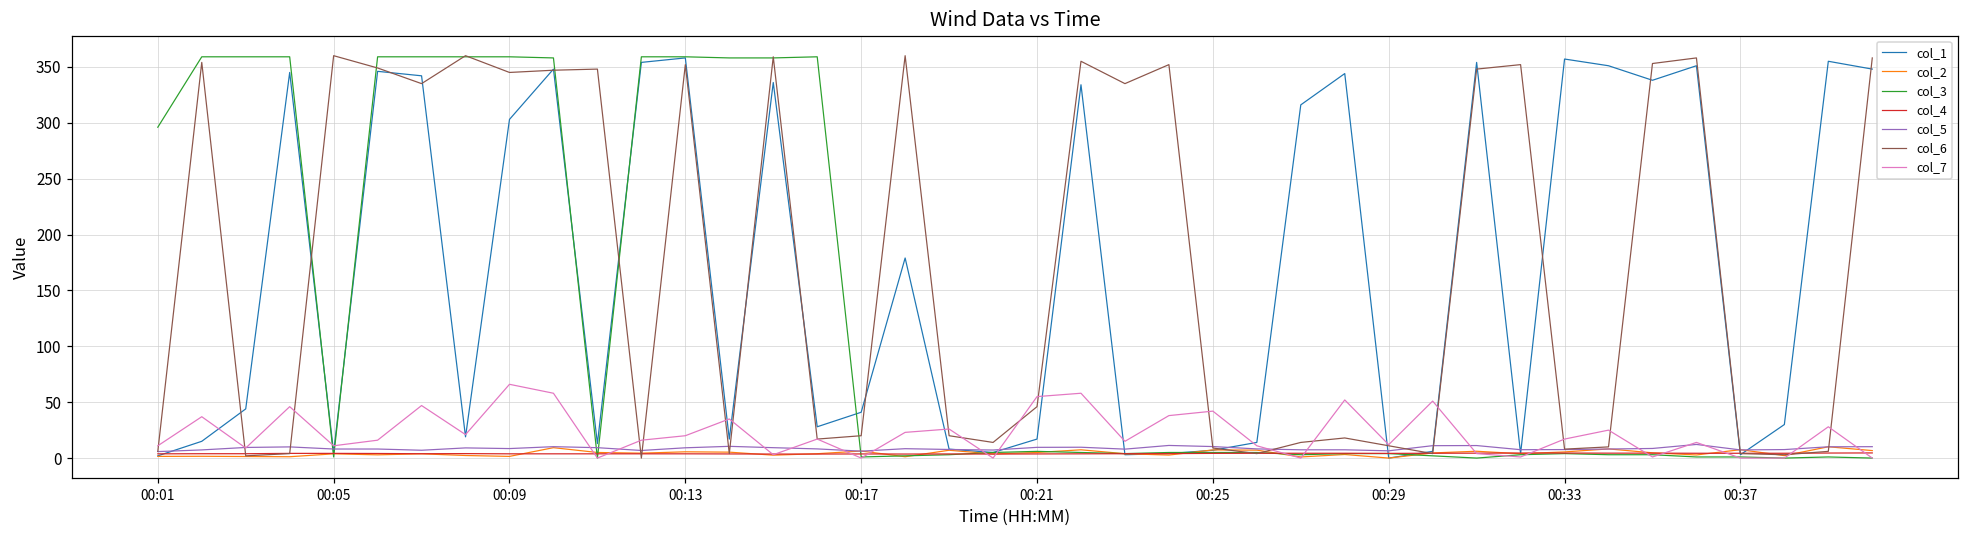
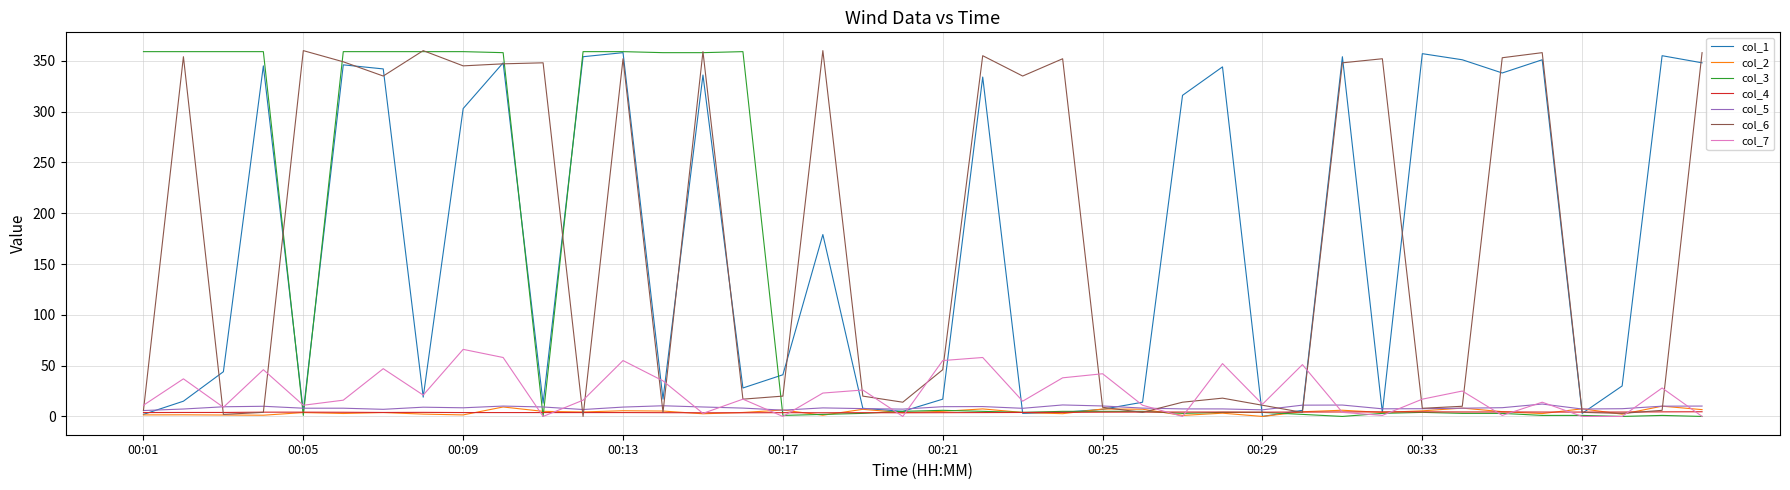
col_3, 00:01: 296 -> 359
col_7, 00:13: 20 -> 55
